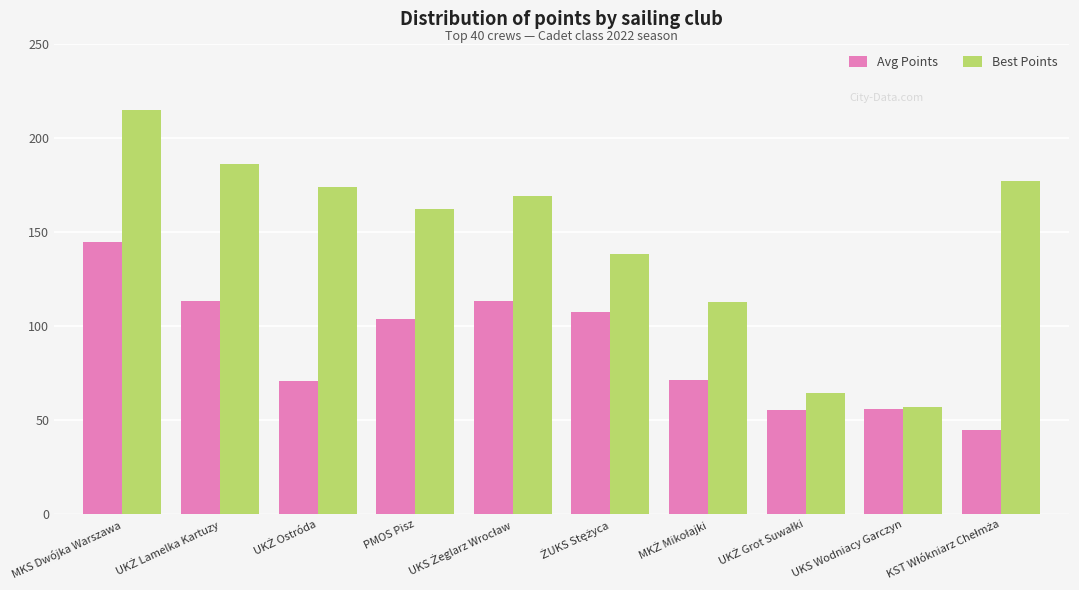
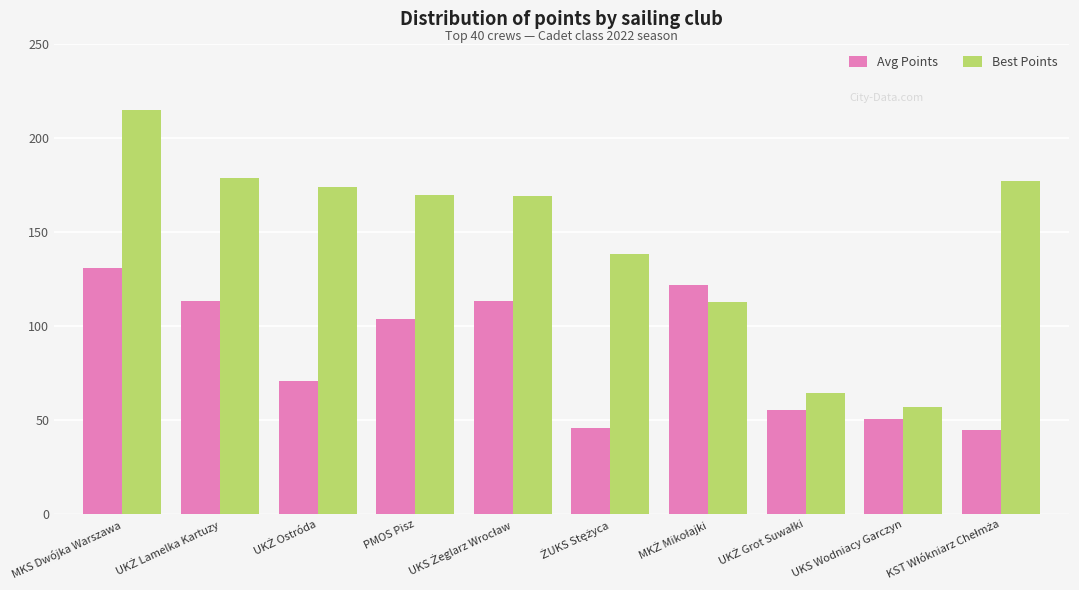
Avg Points, MKS Dwójka Warszawa: 145 -> 131
Best Points, UKŻ Lamelka Kartuzy: 187 -> 179
Best Points, PMOS Pisz: 162 -> 170
Avg Points, ŻUKS Stężyca: 108 -> 46
Avg Points, MKŻ Mikołajki: 71 -> 122
Avg Points, UKS Wodniacy Garczyn: 56 -> 51
